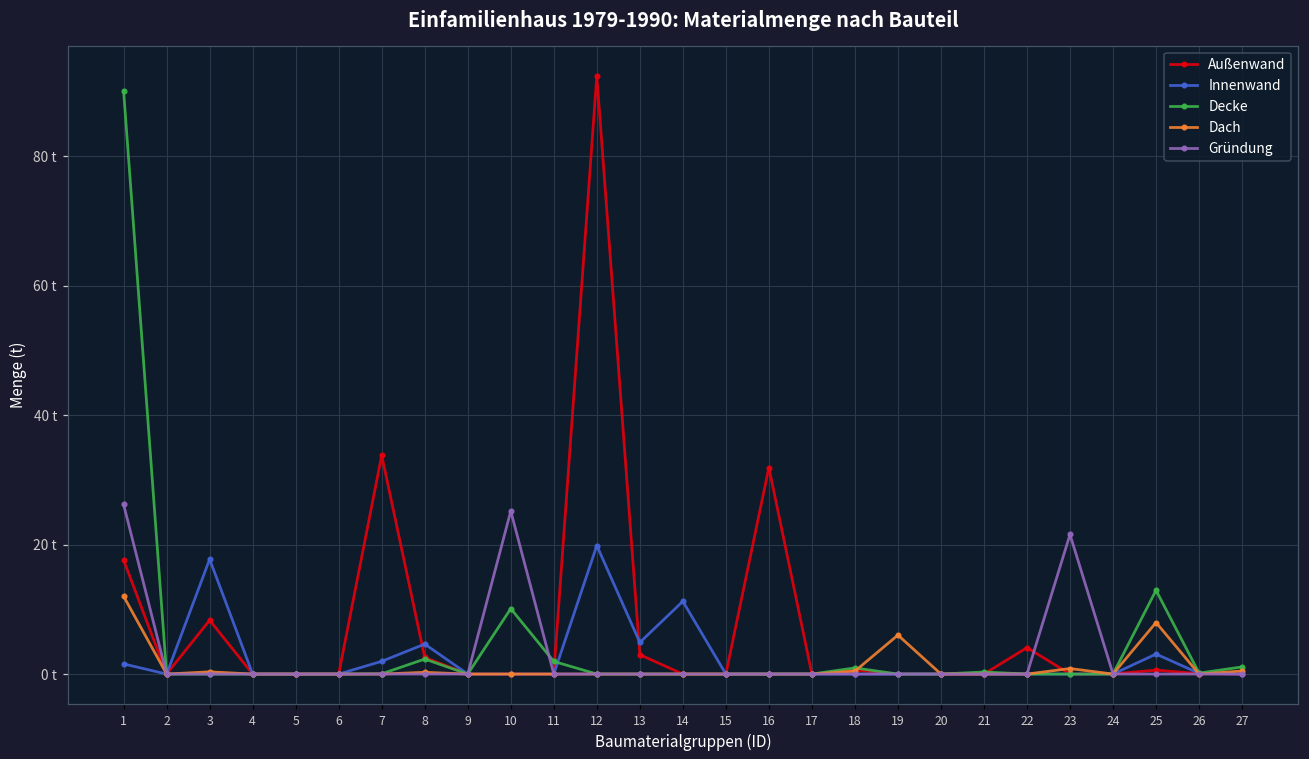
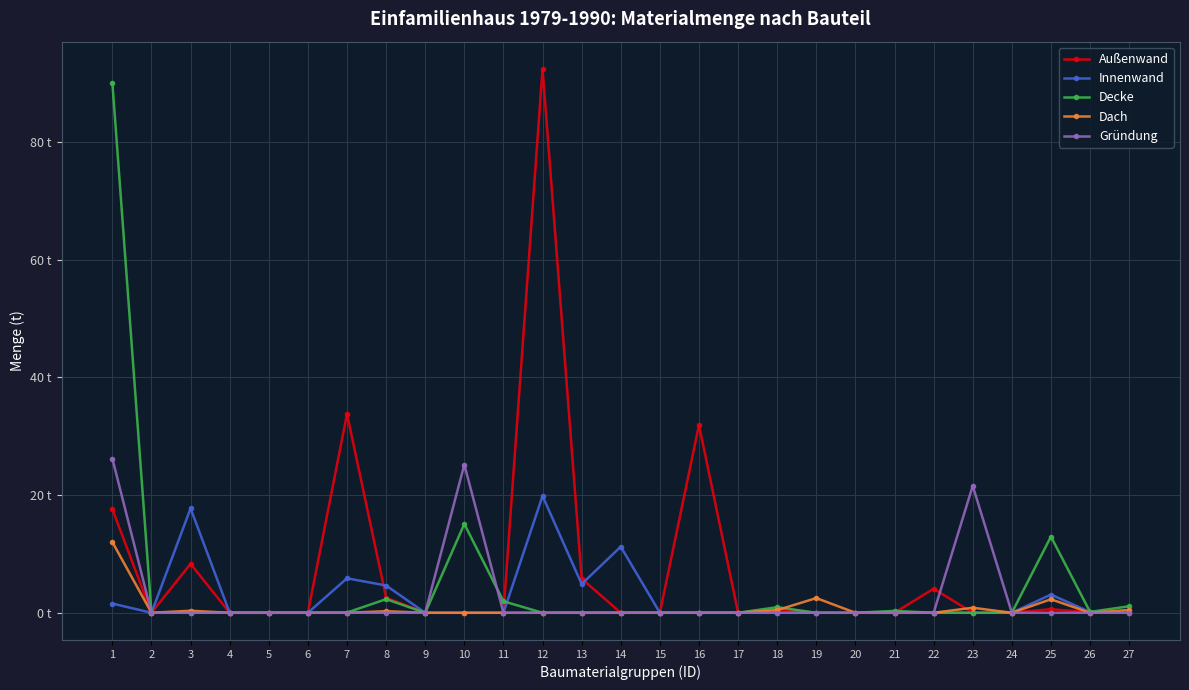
Innenwand, 7: 2 t -> 6 t
Decke, 10: 10 t -> 15 t
Außenwand, 13: 3 t -> 6 t
Dach, 19: 6 t -> 2 t
Dach, 25: 8 t -> 2 t
